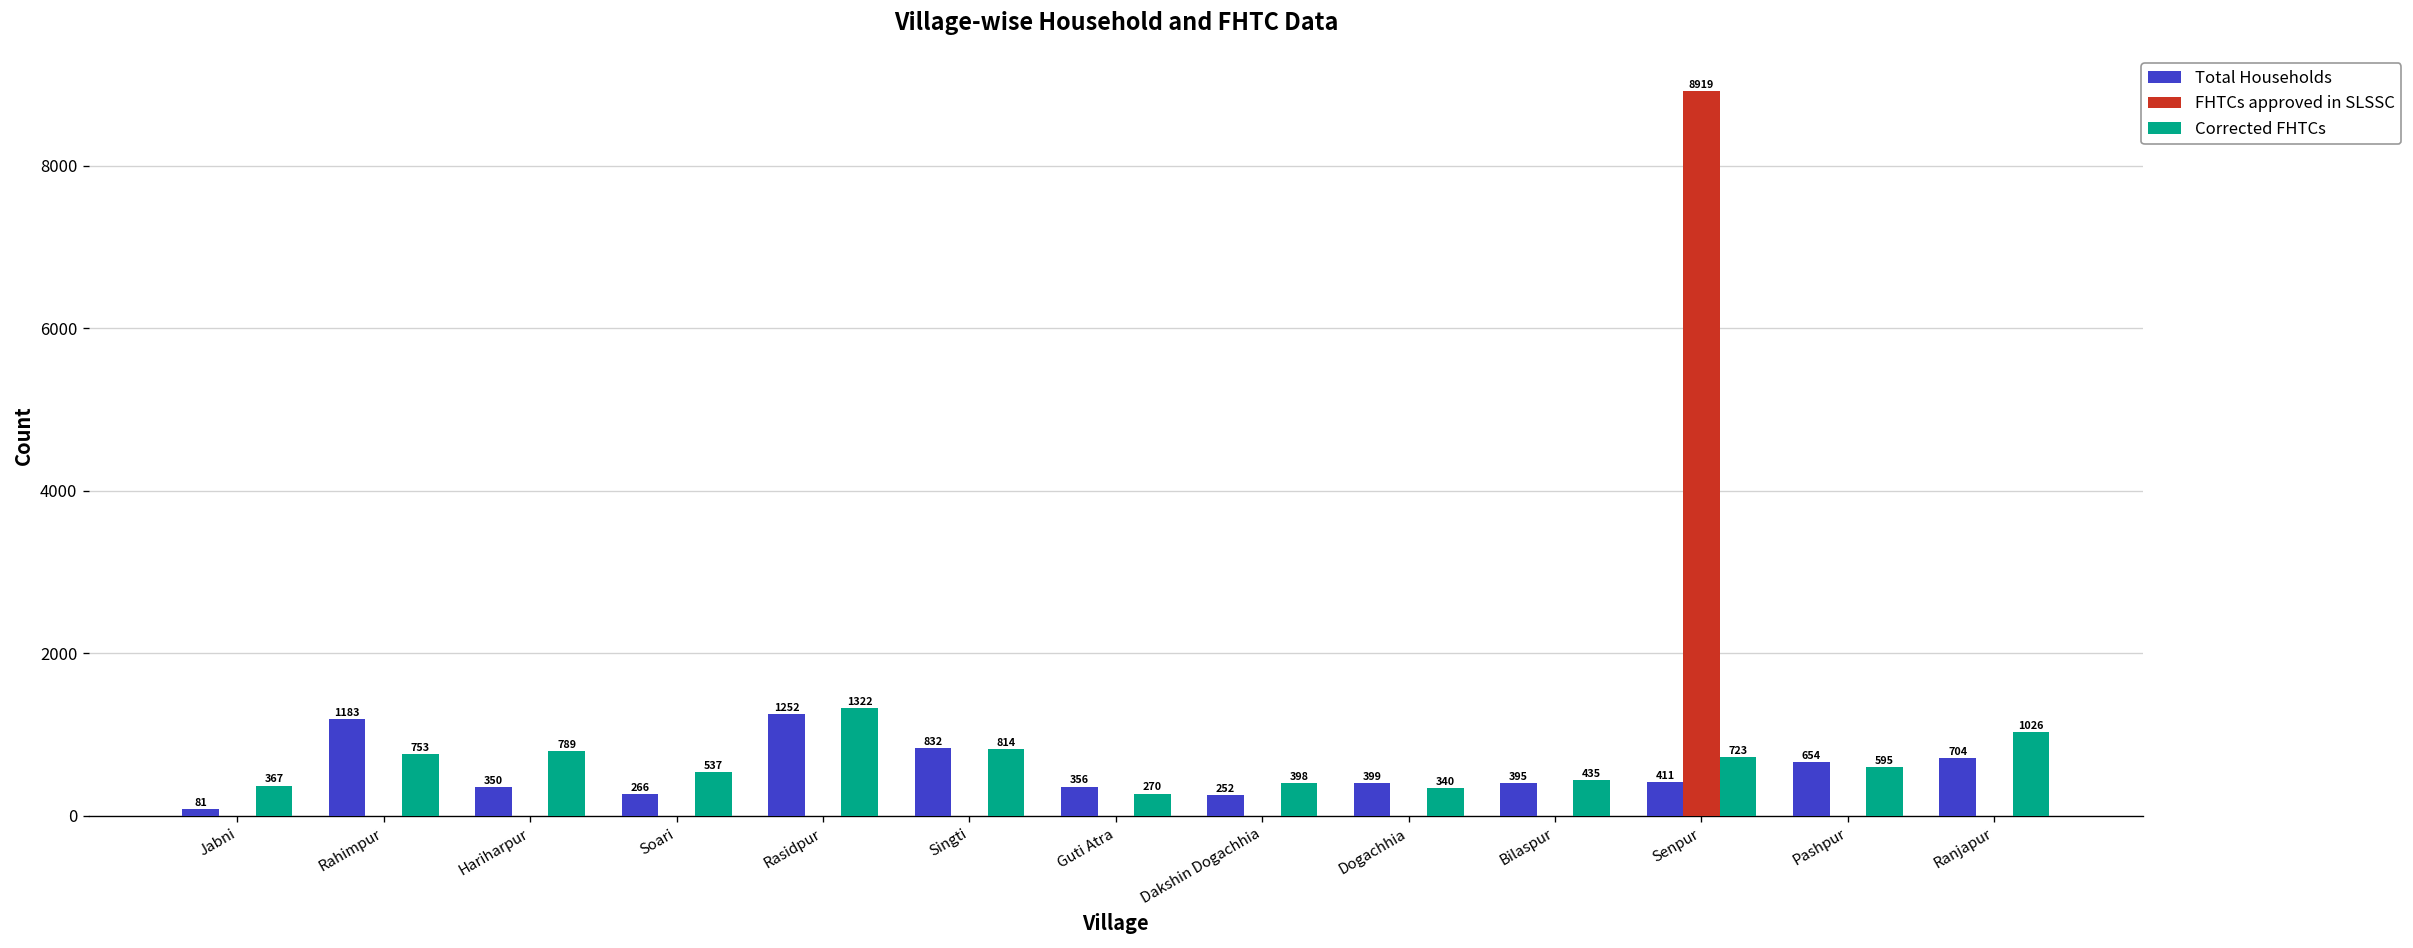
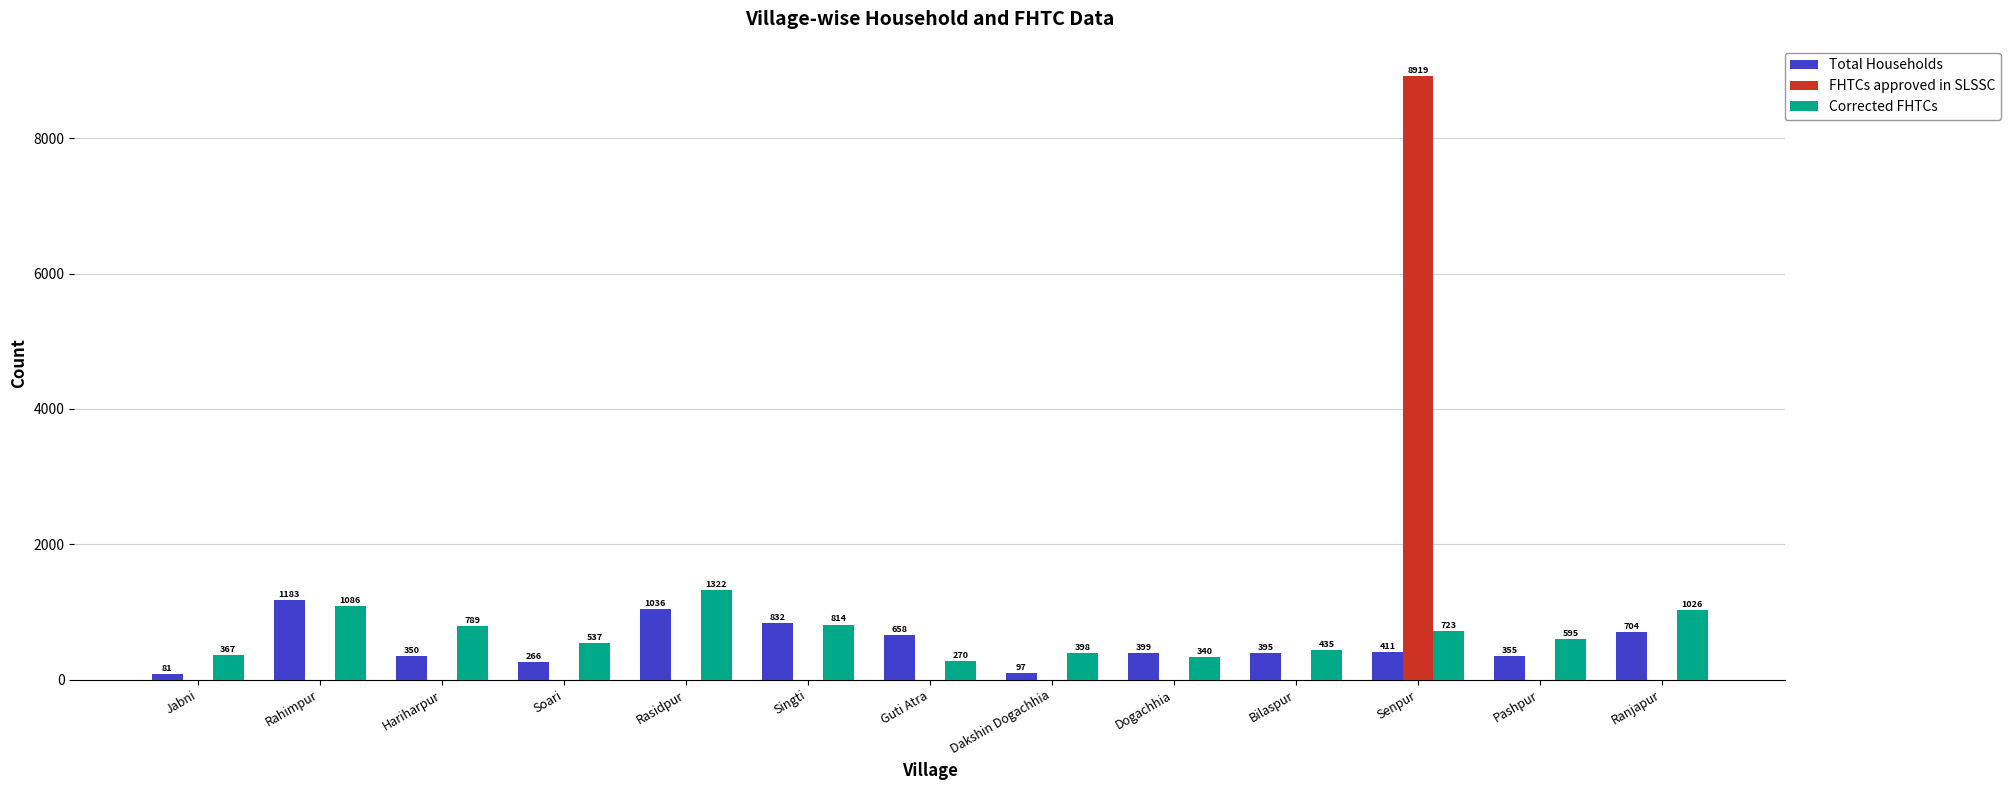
Corrected FHTCs, Rahimpur: 753 -> 1086
Total Households, Rasidpur: 1252 -> 1036
Total Households, Guti Atra: 356 -> 658
Total Households, Dakshin Dogachhia: 252 -> 97
Total Households, Pashpur: 654 -> 355
